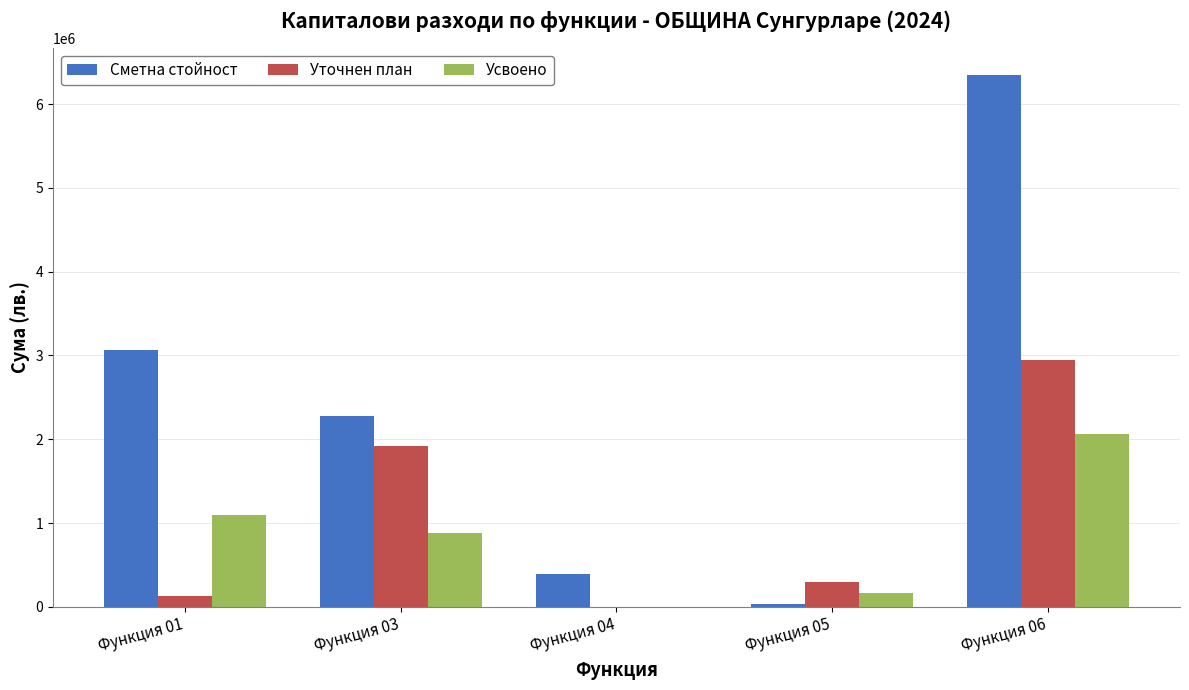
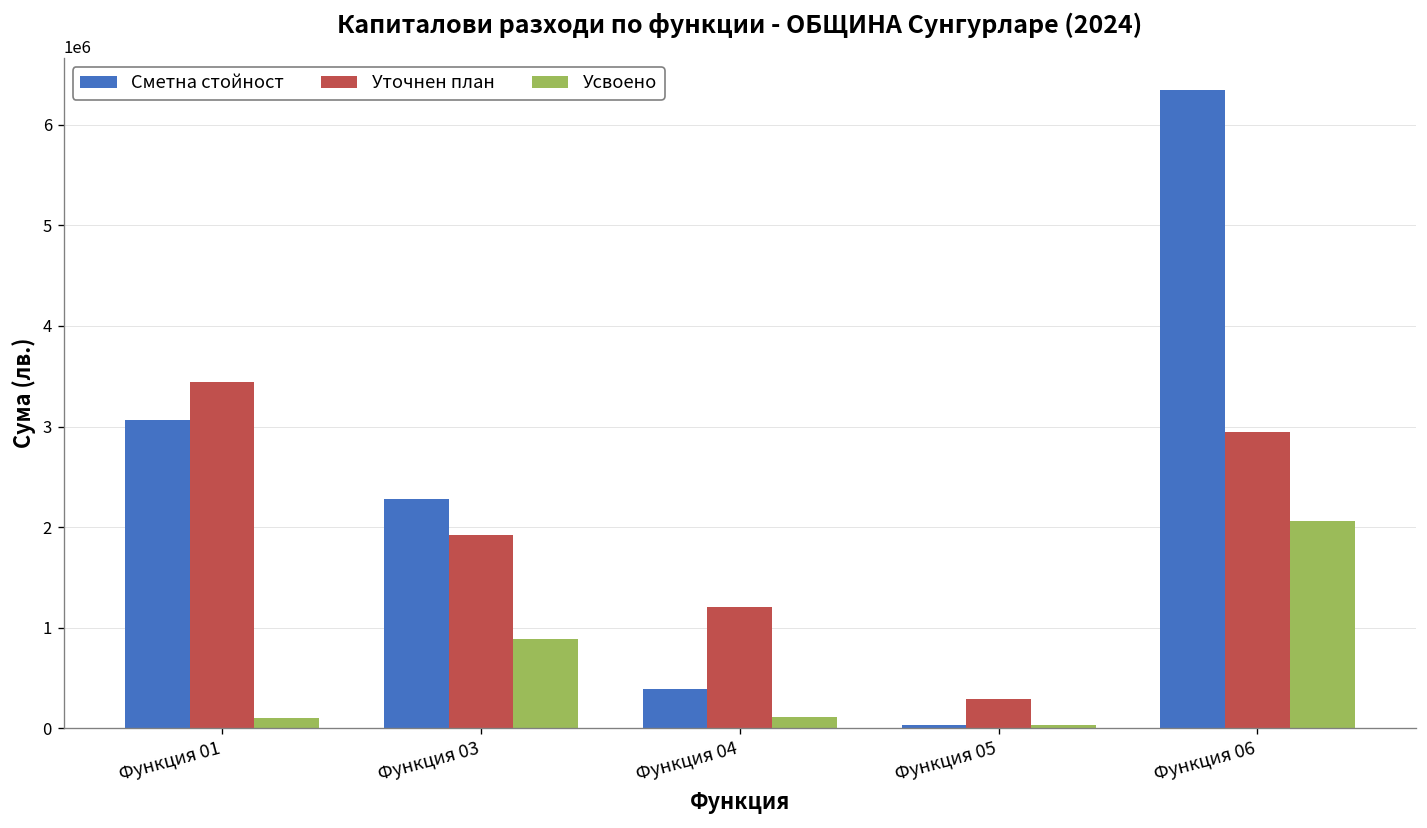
Уточнен план, Функция 01: 100000 -> 3400000
Усвоено, Функция 01: 1100000 -> 100000
Уточнен план, Функция 04: 0 -> 1200000
Усвоено, Функция 04: 0 -> 100000
Усвоено, Функция 05: 200000 -> 0
